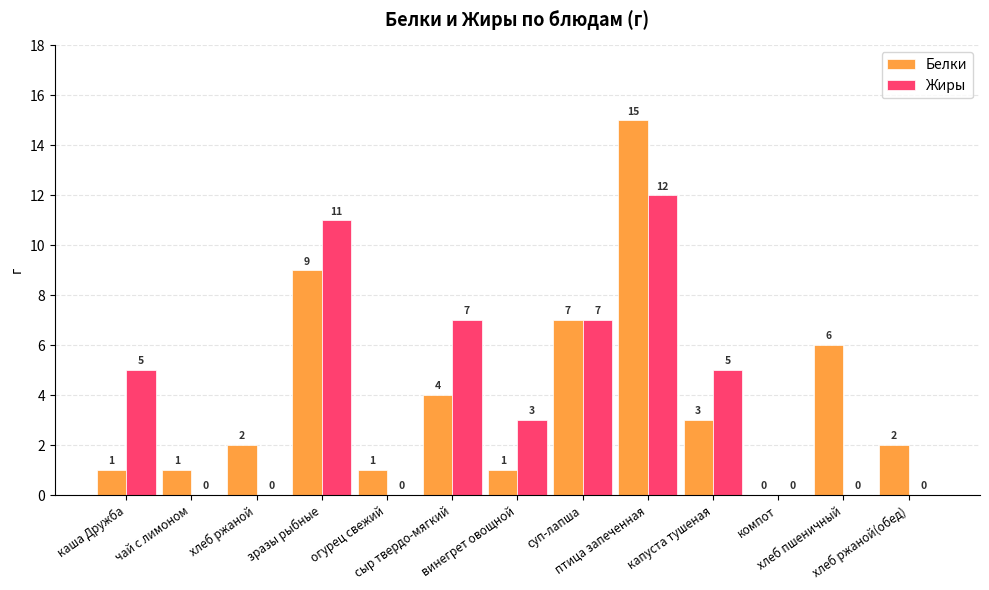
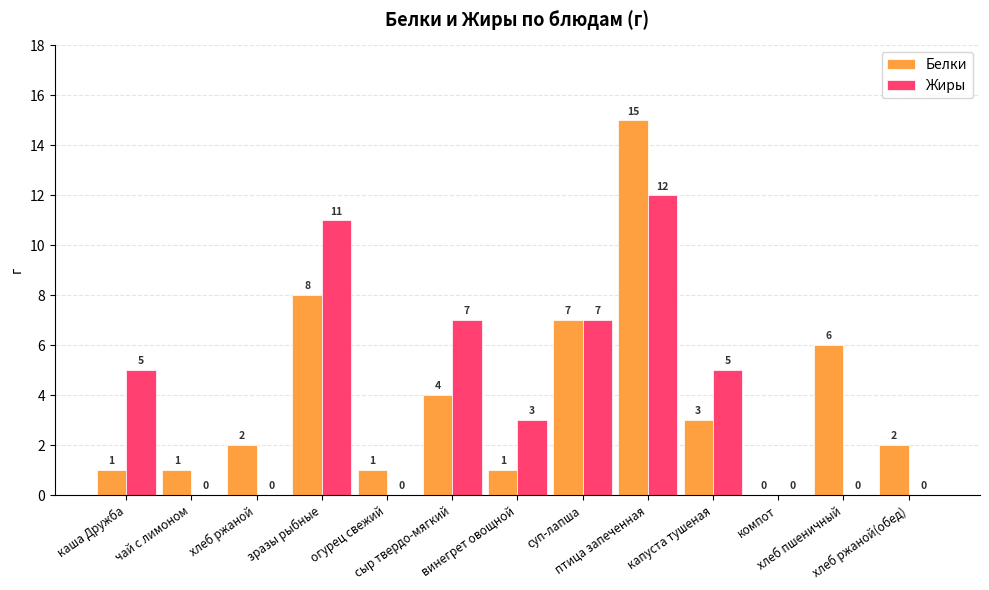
Белки, зразы рыбные: 9 -> 8
